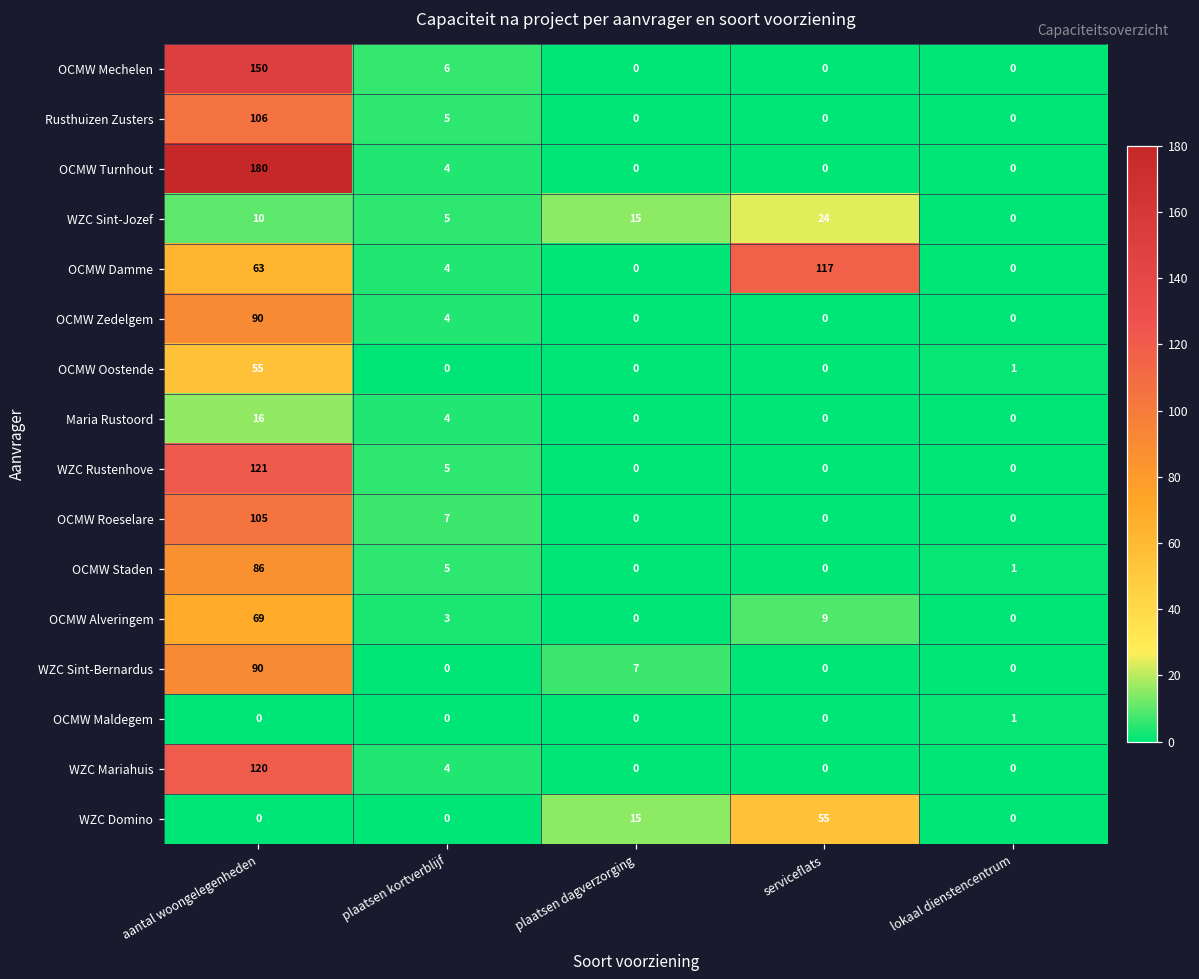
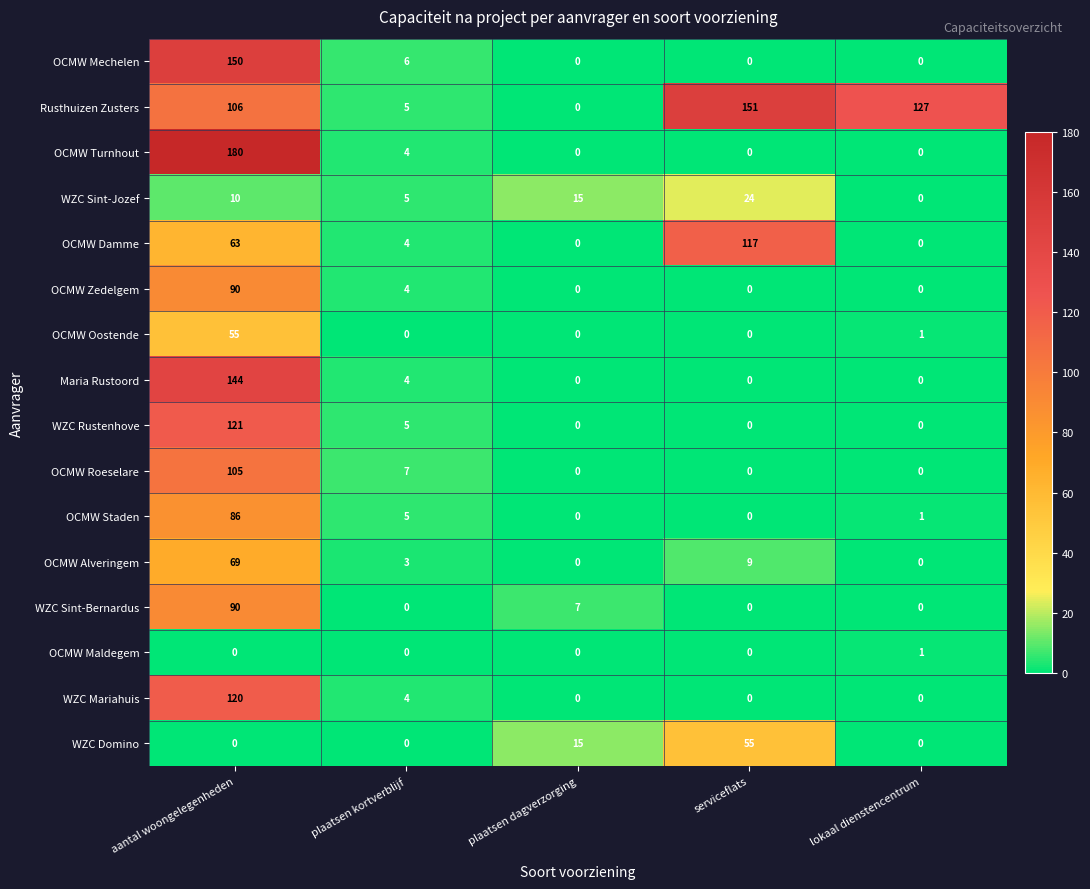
Rusthuizen Zusters, serviceflats: 0 -> 151
Rusthuizen Zusters, lokaal dienstencentrum: 0 -> 127
Maria Rustoord, aantal woongelegenheden: 16 -> 144
